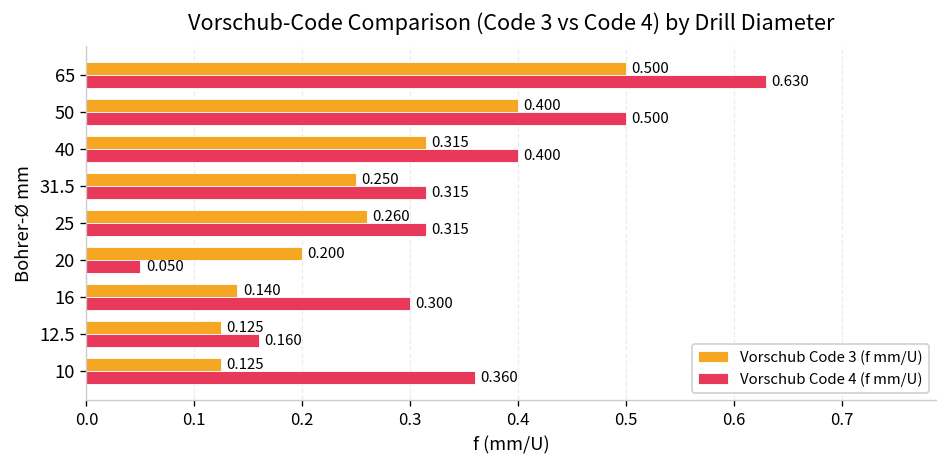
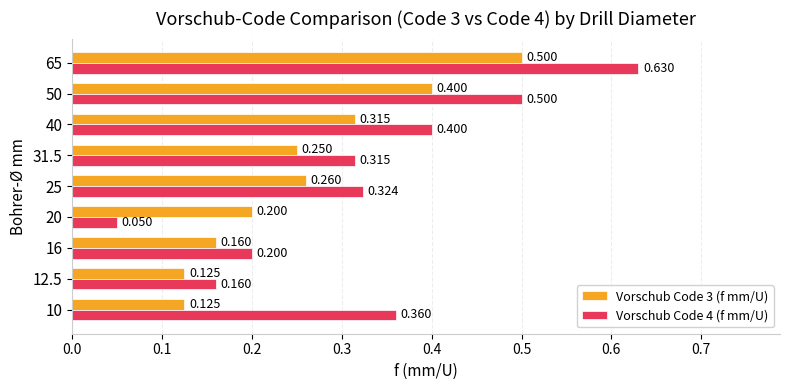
Vorschub Code 4 (f mm/U), 25: 0.315 -> 0.324
Vorschub Code 3 (f mm/U), 16: 0.140 -> 0.160
Vorschub Code 4 (f mm/U), 16: 0.300 -> 0.200
